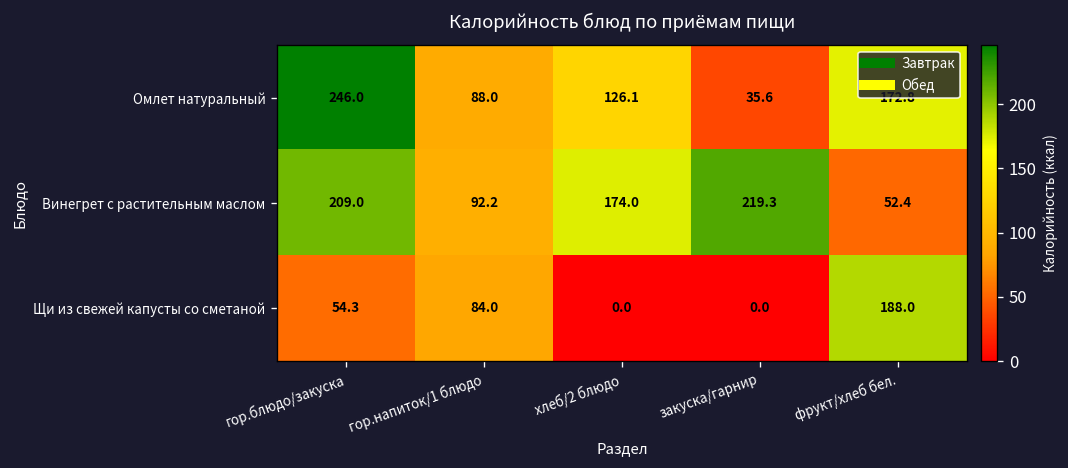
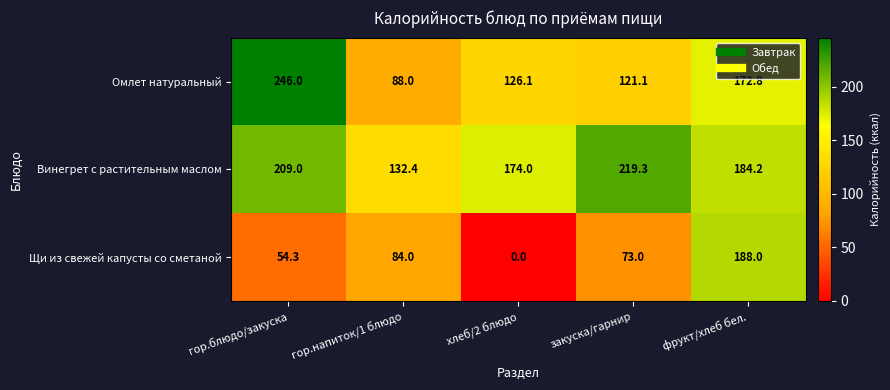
Омлет натуральный, закуска/гарнир: 35.6 -> 121.1
Винегрет с растительным маслом, гор.напиток/1 блюдо: 92.2 -> 132.4
Винегрет с растительным маслом, фрукт/хлеб бел.: 52.4 -> 184.2
Щи из свежей капусты со сметаной, закуска/гарнир: 0.0 -> 73.0
